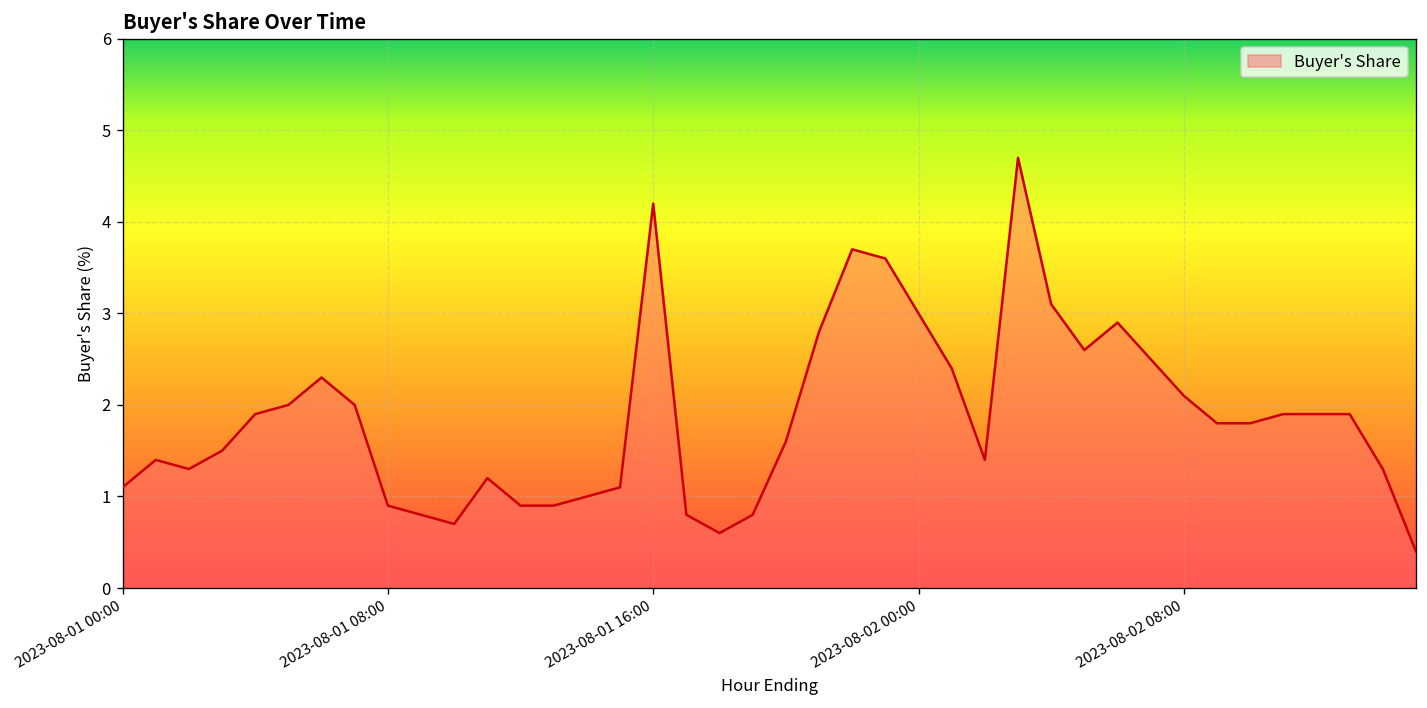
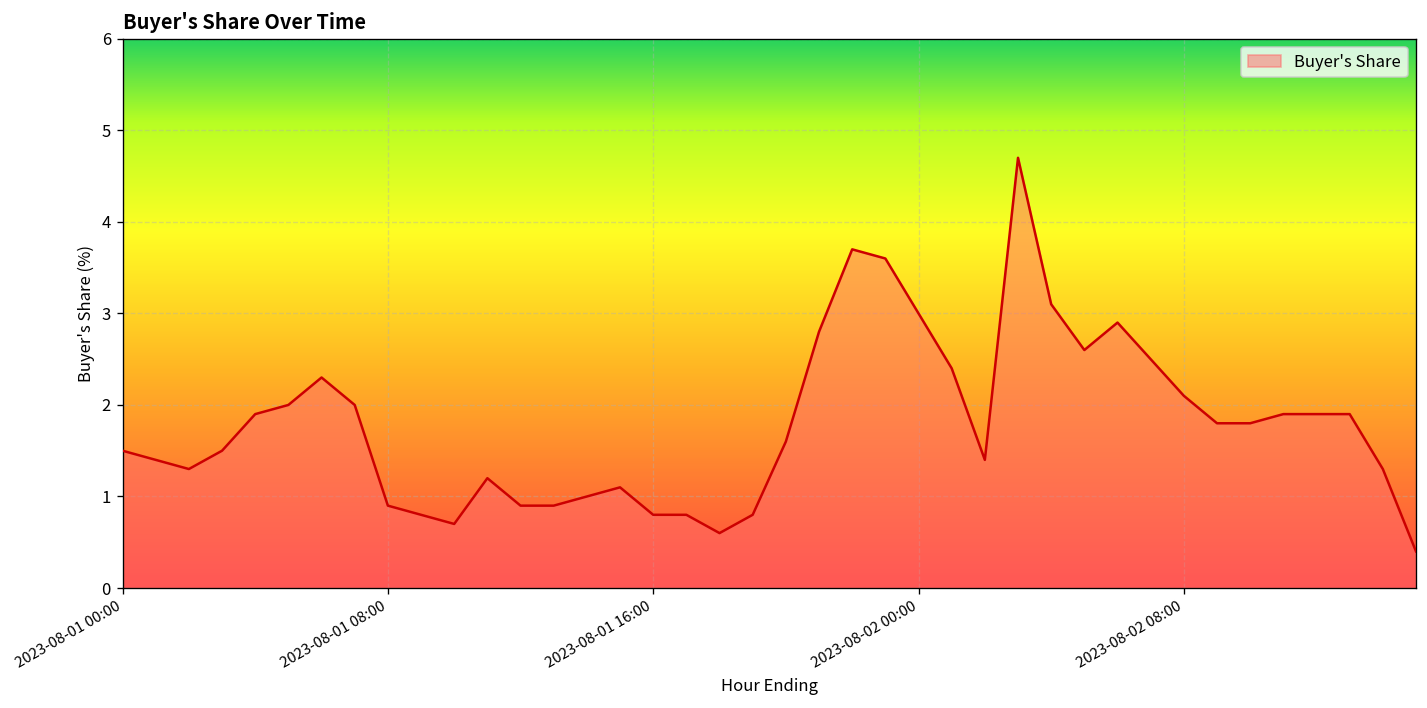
2023-08-01 00:00: 1.1 -> 1.5
2023-08-01 16:00: 4.2 -> 0.8
